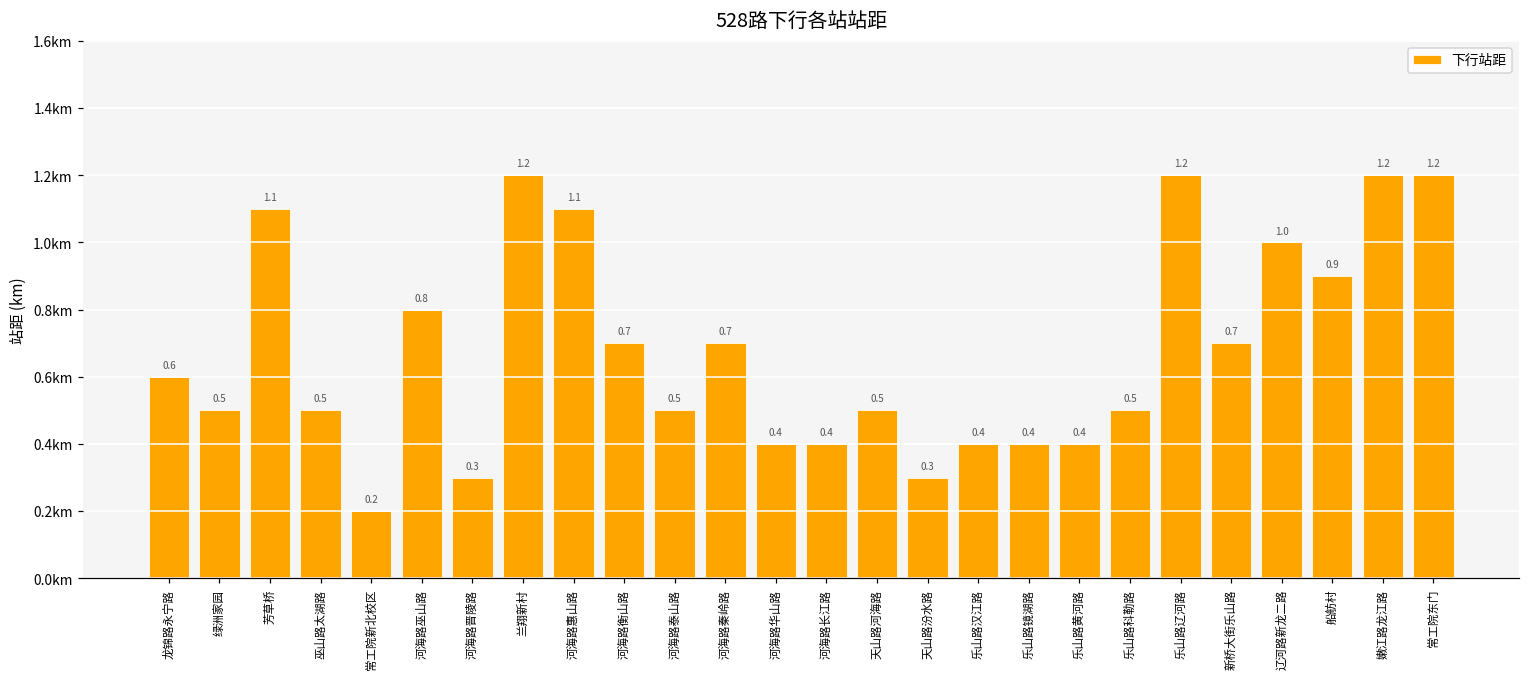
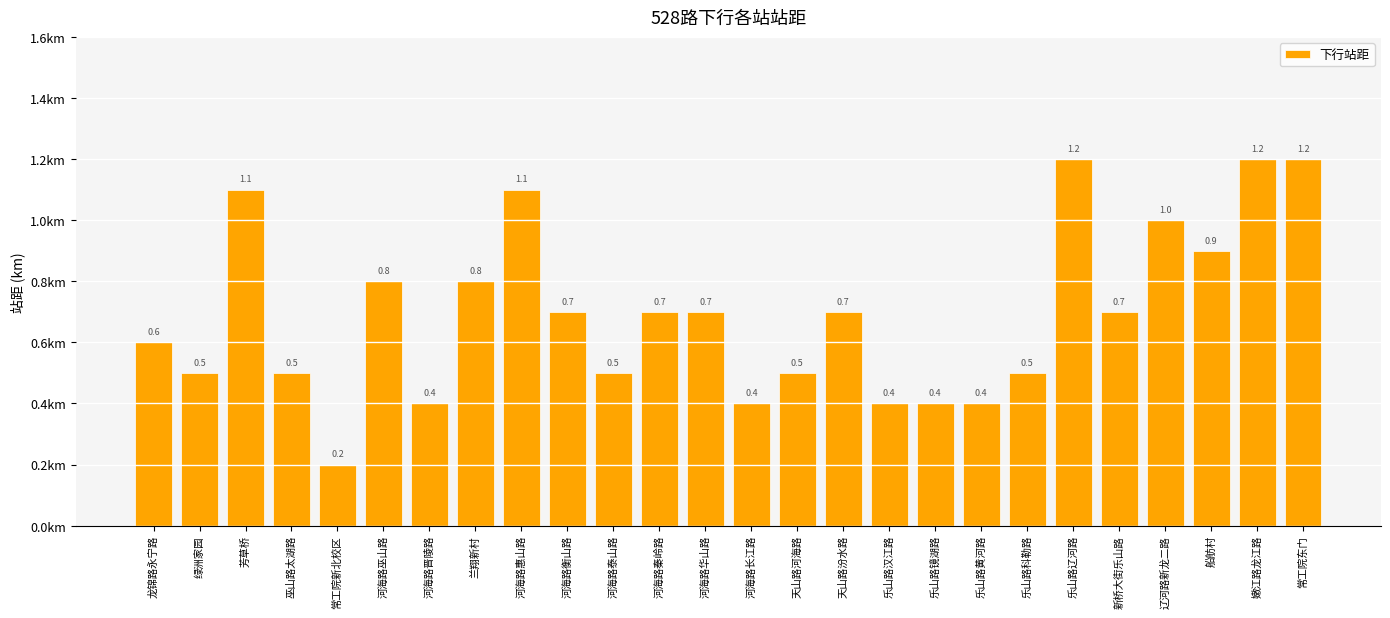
河海路晋陵路: 0.3 -> 0.4
兰翔新村: 1.2 -> 0.8
河海路华山路: 0.4 -> 0.7
天山路汾水路: 0.3 -> 0.7
